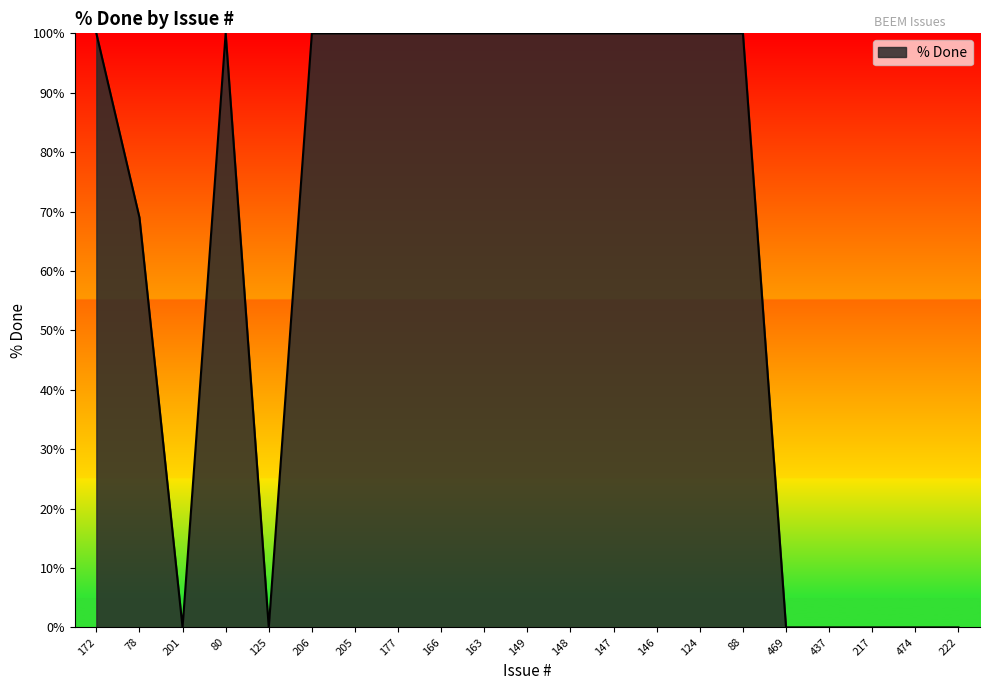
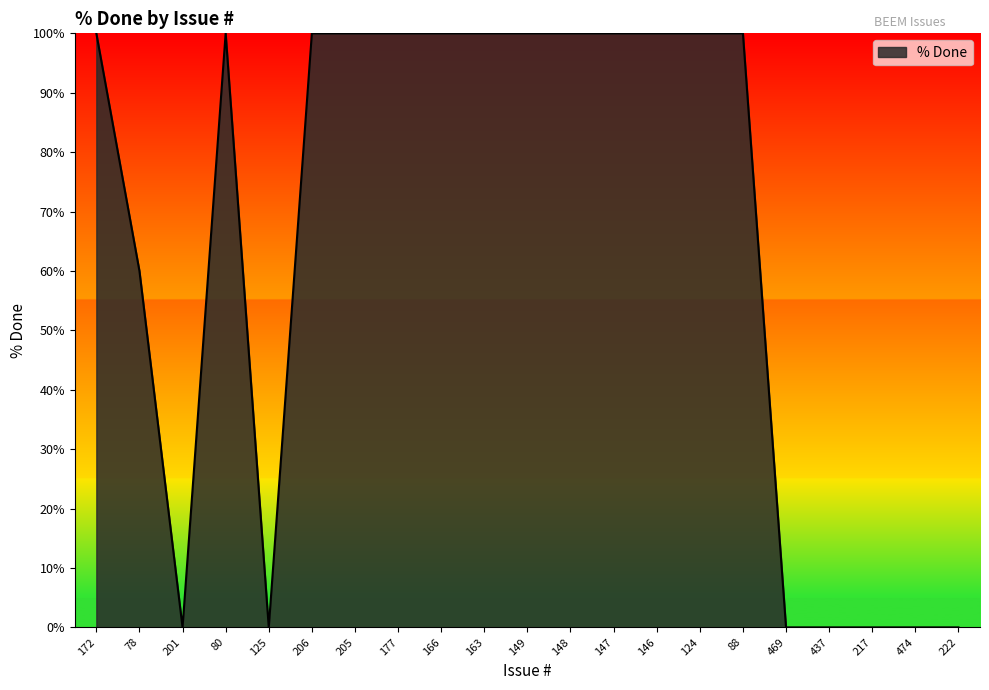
78: 69% -> 60%
